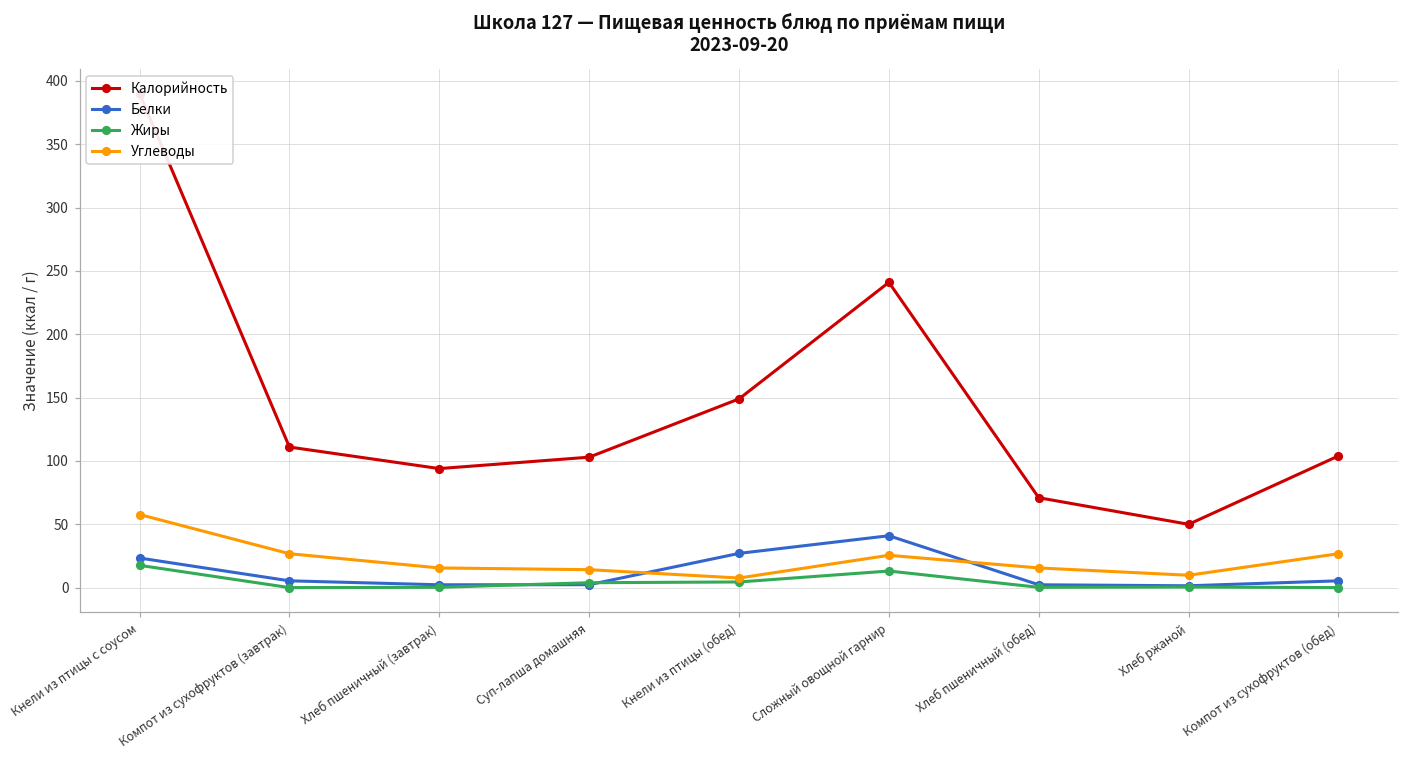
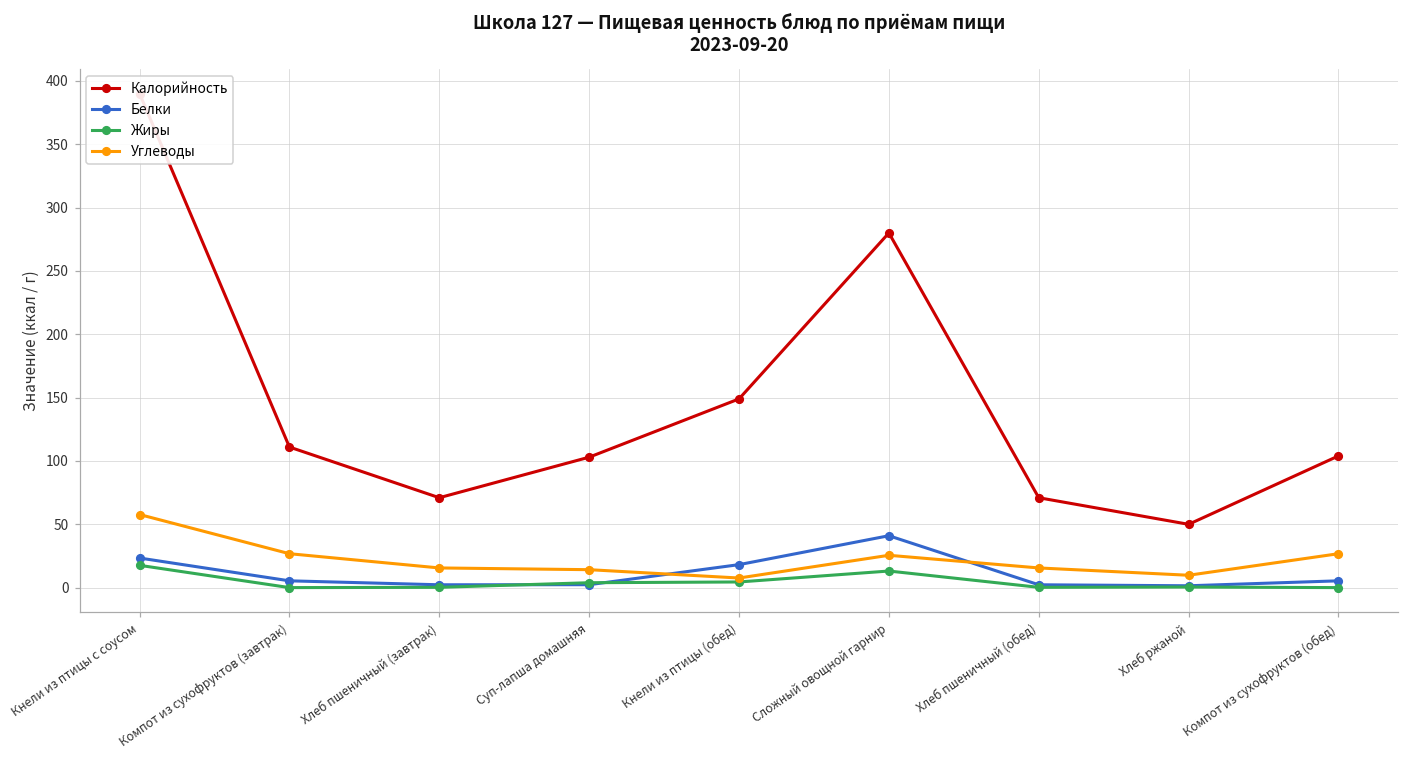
Калорийность, Хлеб пшеничный (завтрак): 94 -> 71
Белки, Кнели из птицы (обед): 27 -> 18
Калорийность, Сложный овощной гарнир: 241 -> 280
